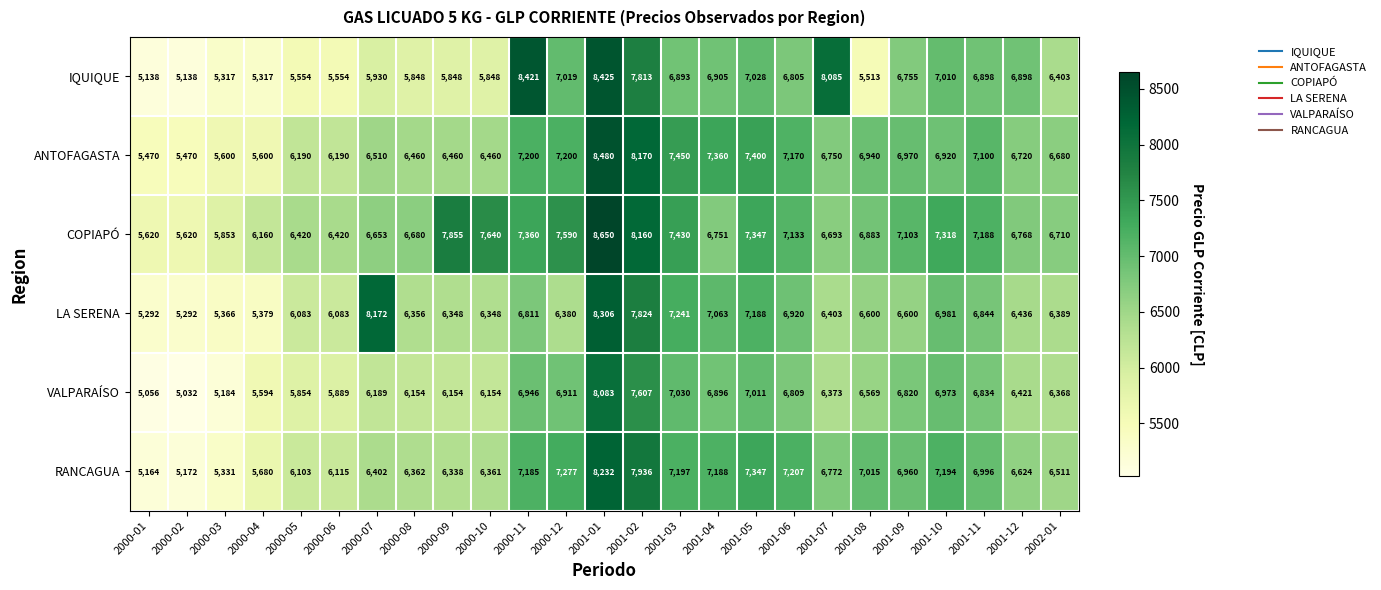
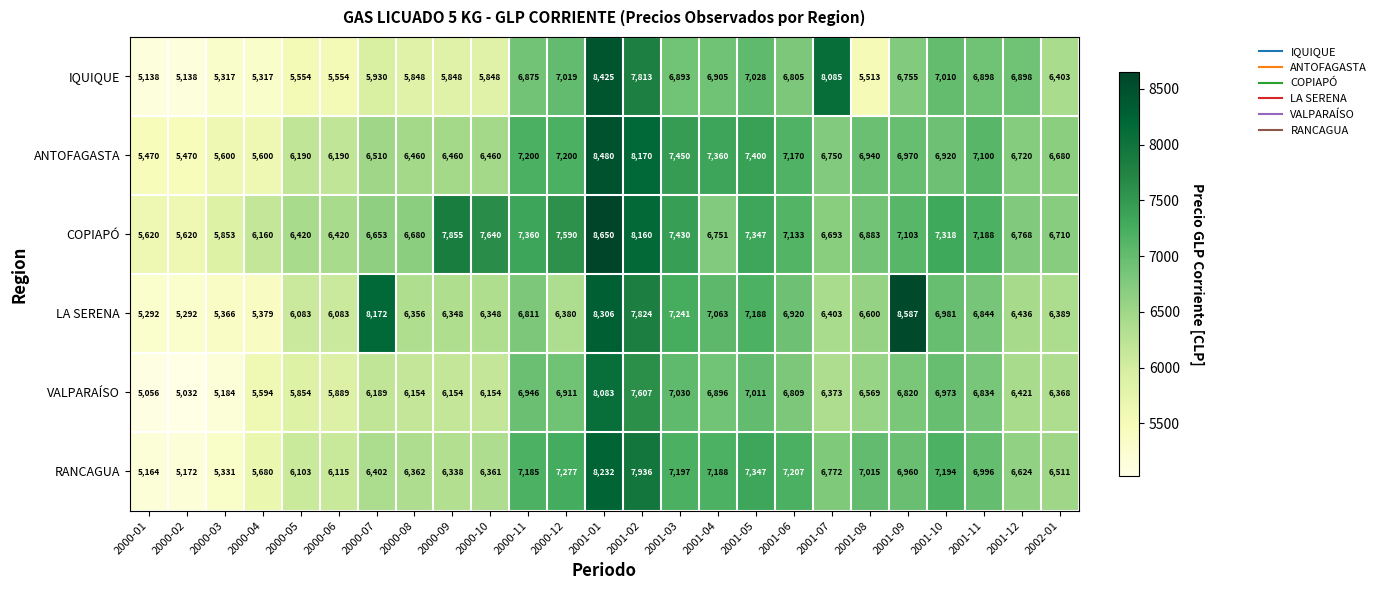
IQUIQUE, 2000-11: 8,421 -> 6,875
LA SERENA, 2001-09: 6,600 -> 8,587
